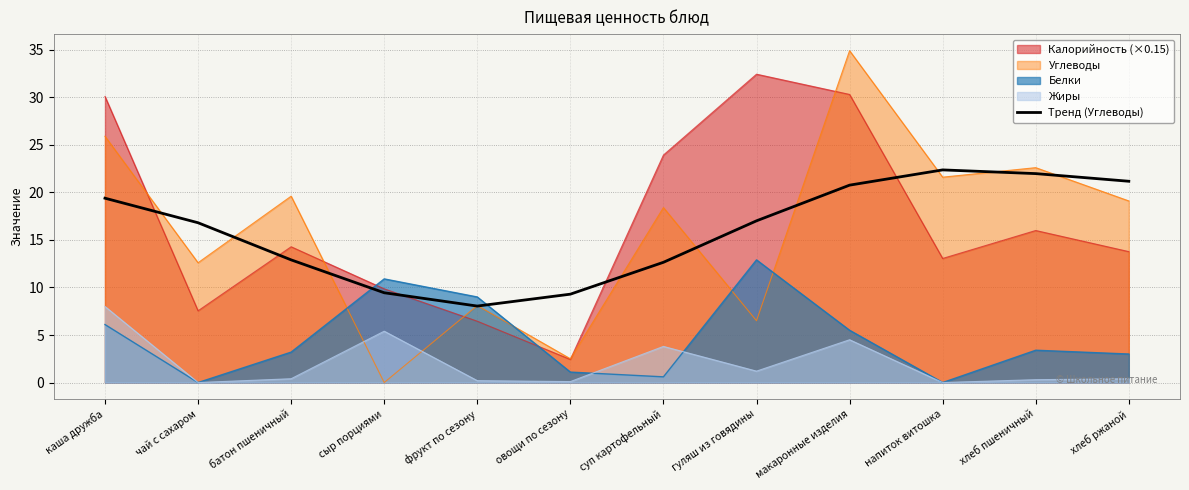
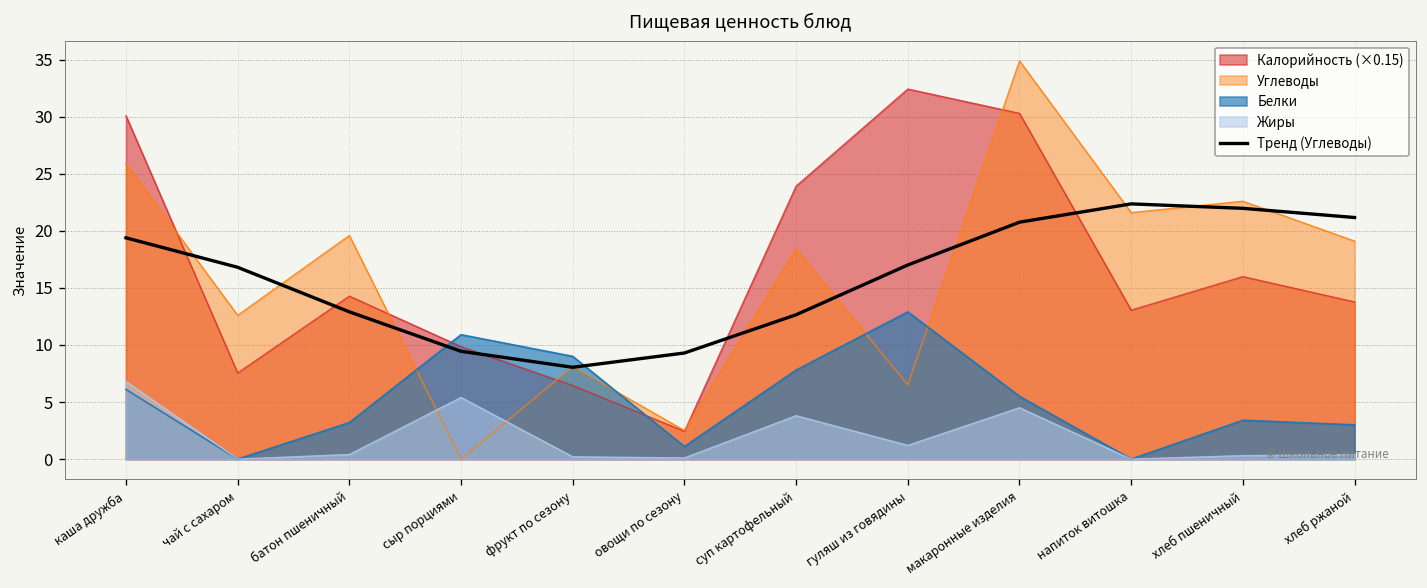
Жиры, каша дружба: 8 -> 7
Белки, суп картофельный: 1 -> 8
